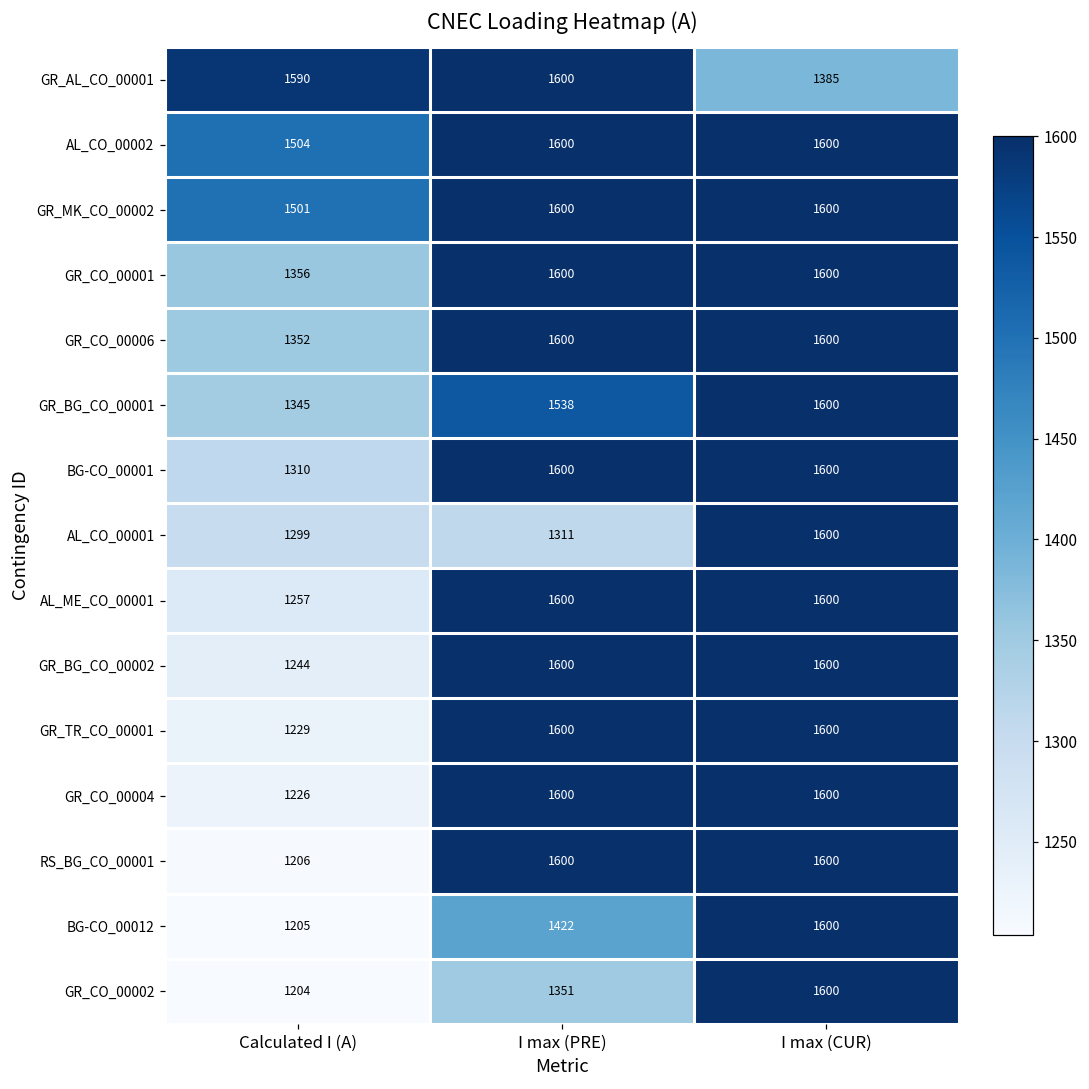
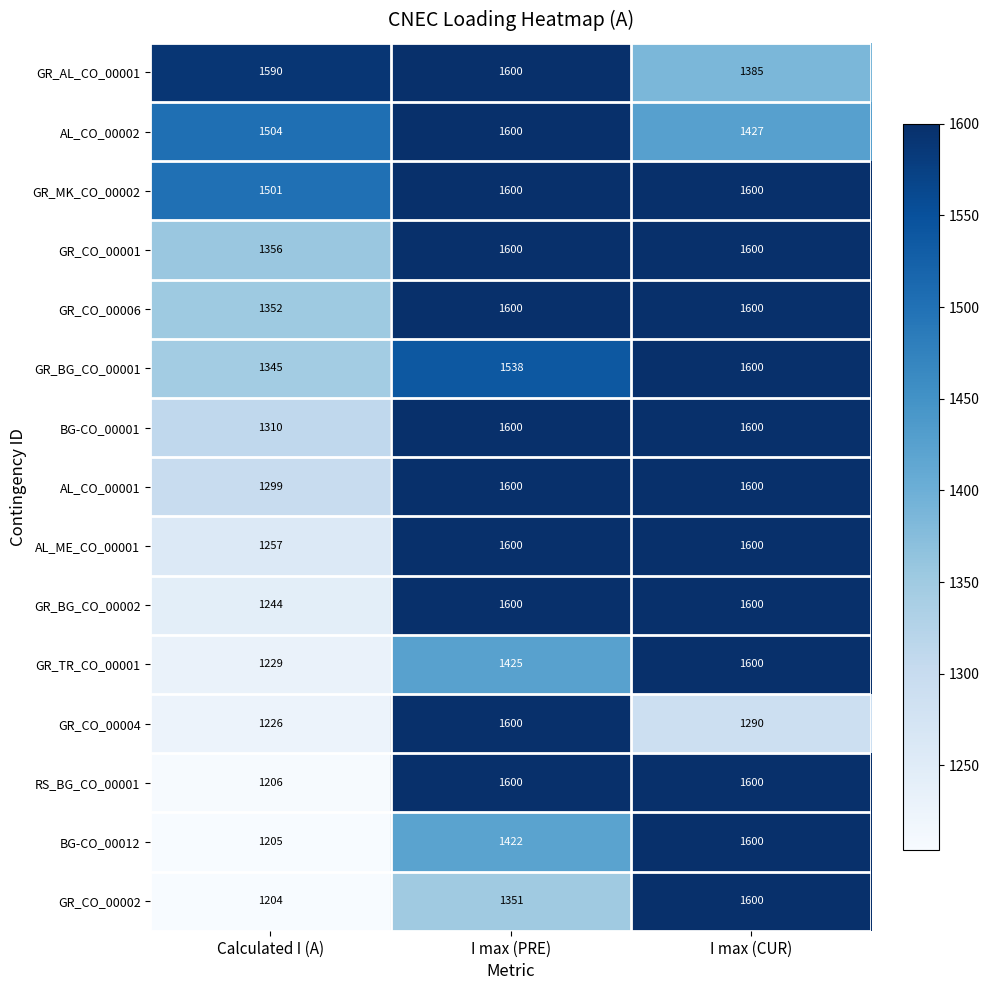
AL_CO_00002, I max (CUR): 1600 -> 1427
AL_CO_00001, I max (PRE): 1311 -> 1600
GR_TR_CO_00001, I max (PRE): 1600 -> 1425
GR_CO_00004, I max (CUR): 1600 -> 1290
